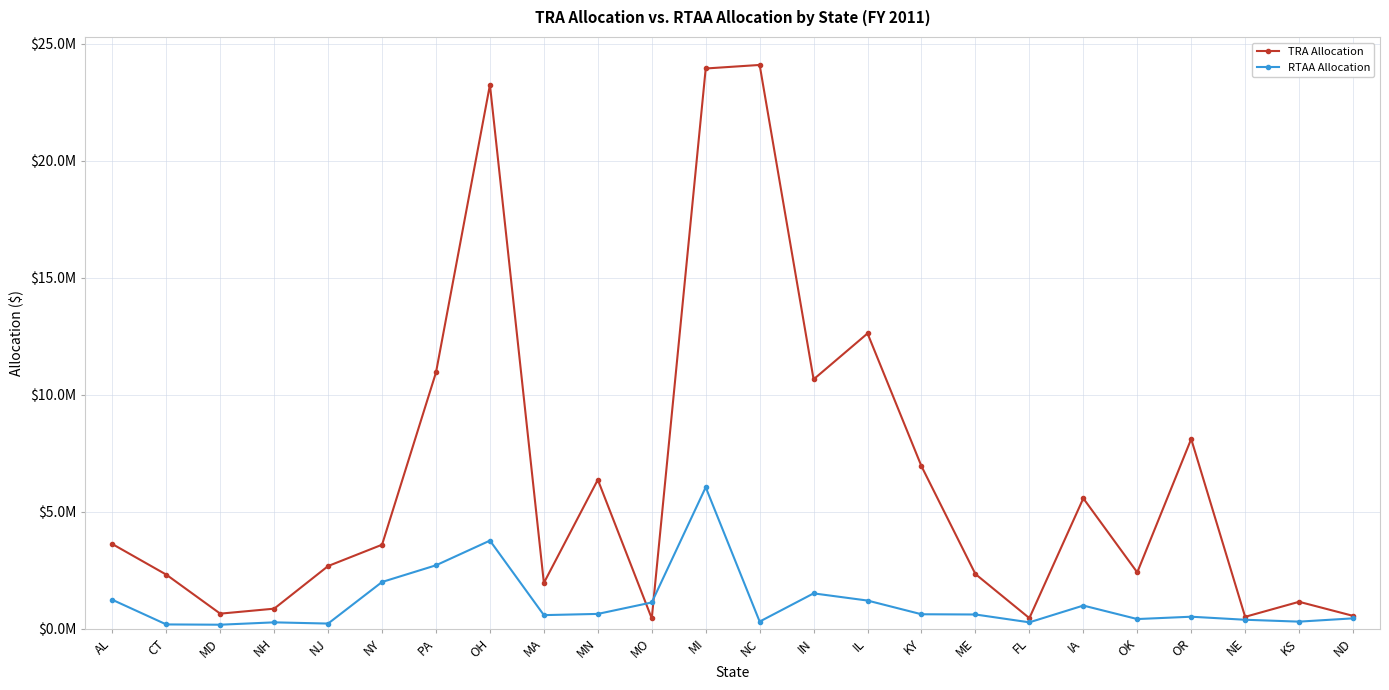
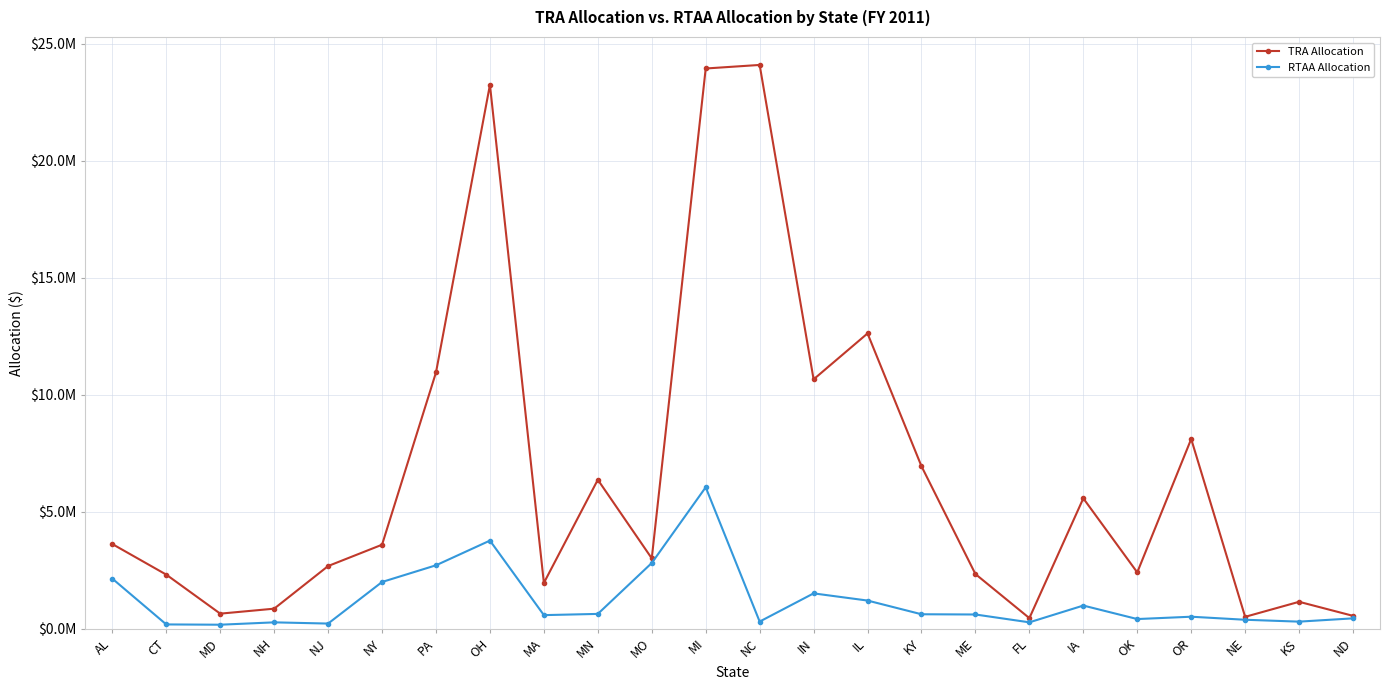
RTAA Allocation, AL: $1200000 -> $2100000
TRA Allocation, MO: $400000 -> $3000000
RTAA Allocation, MO: $1100000 -> $2800000
